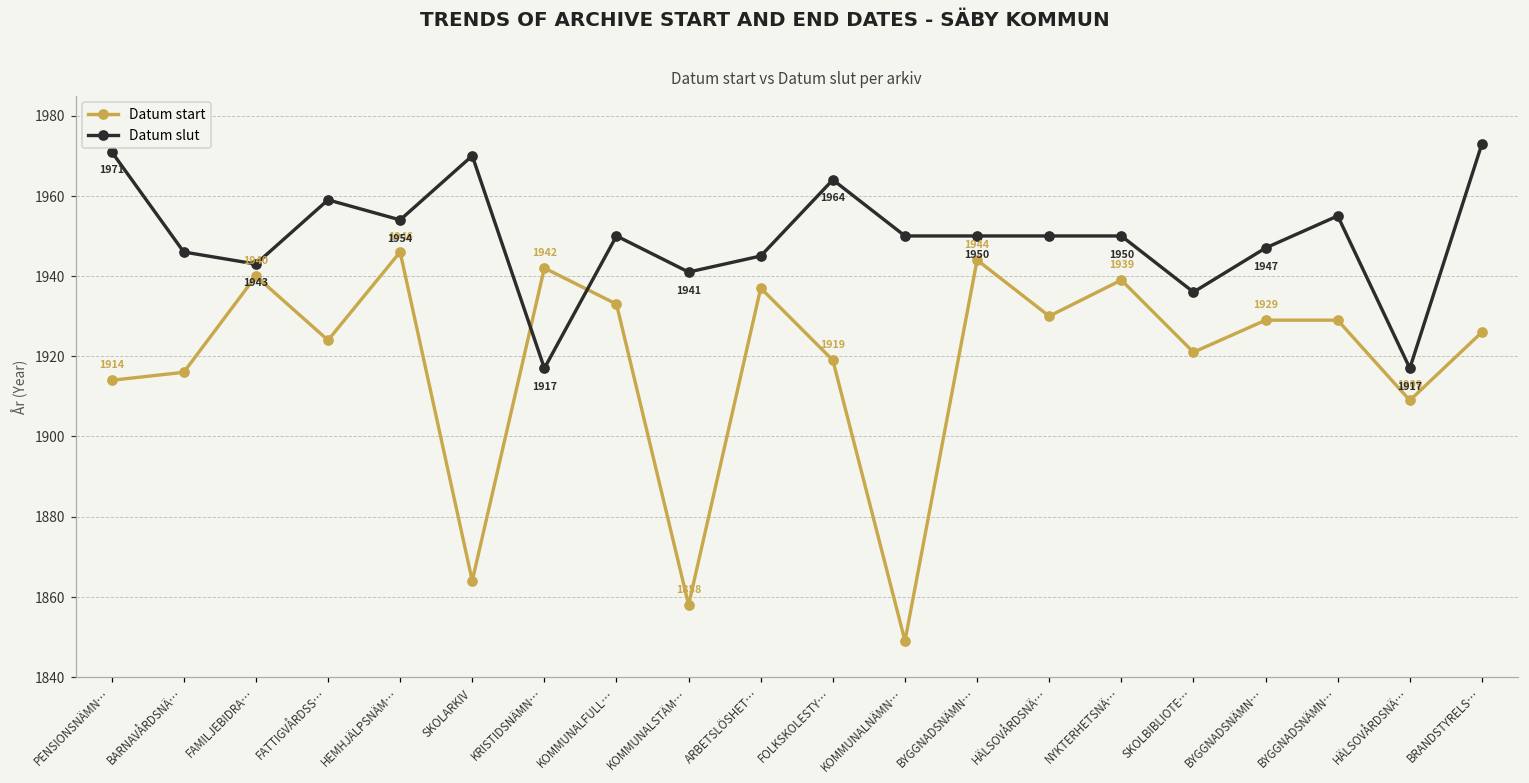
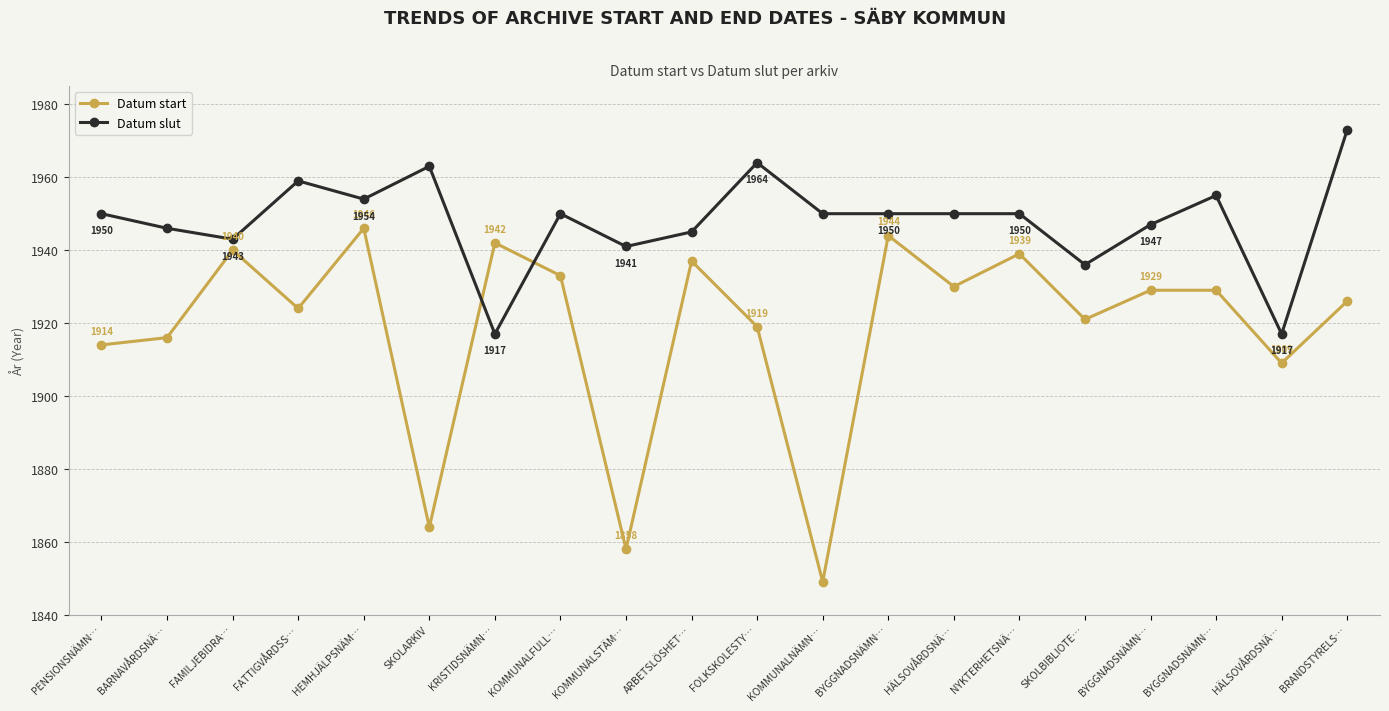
Datum slut, PENSIONSNÄMN…: 1971 -> 1950
Datum slut, SKOLARKIV: 1970 -> 1963
